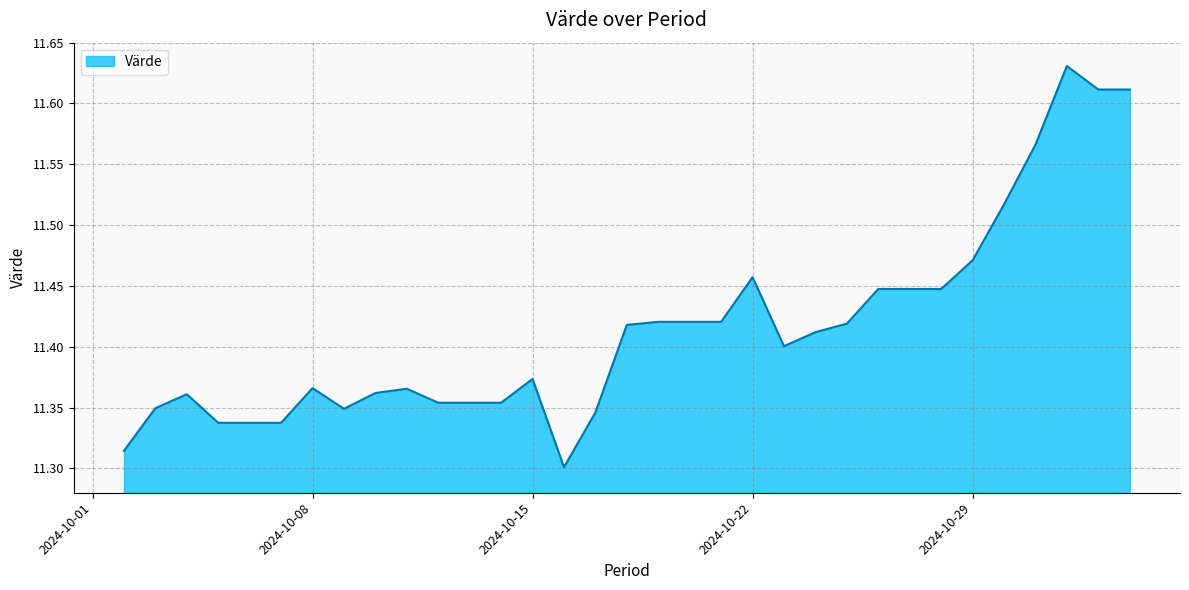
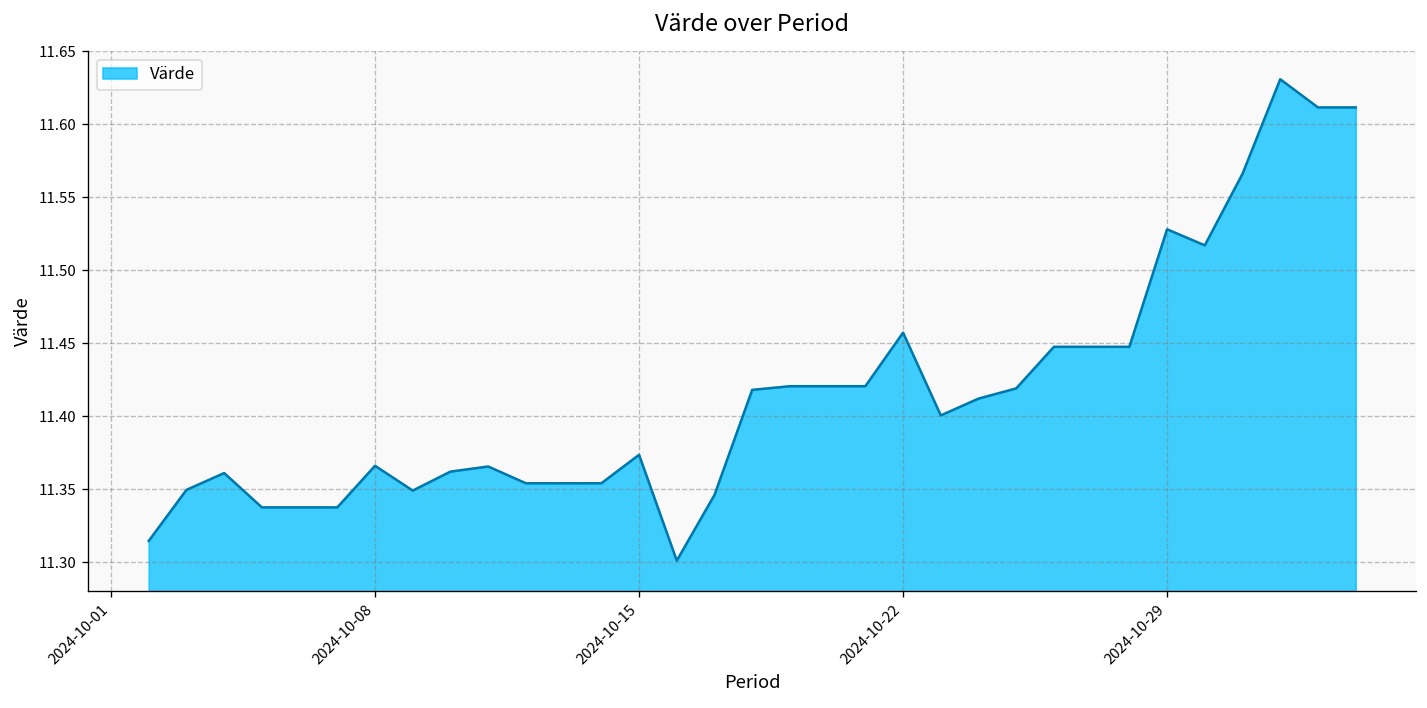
2024-10-29: 11.471 -> 11.528
